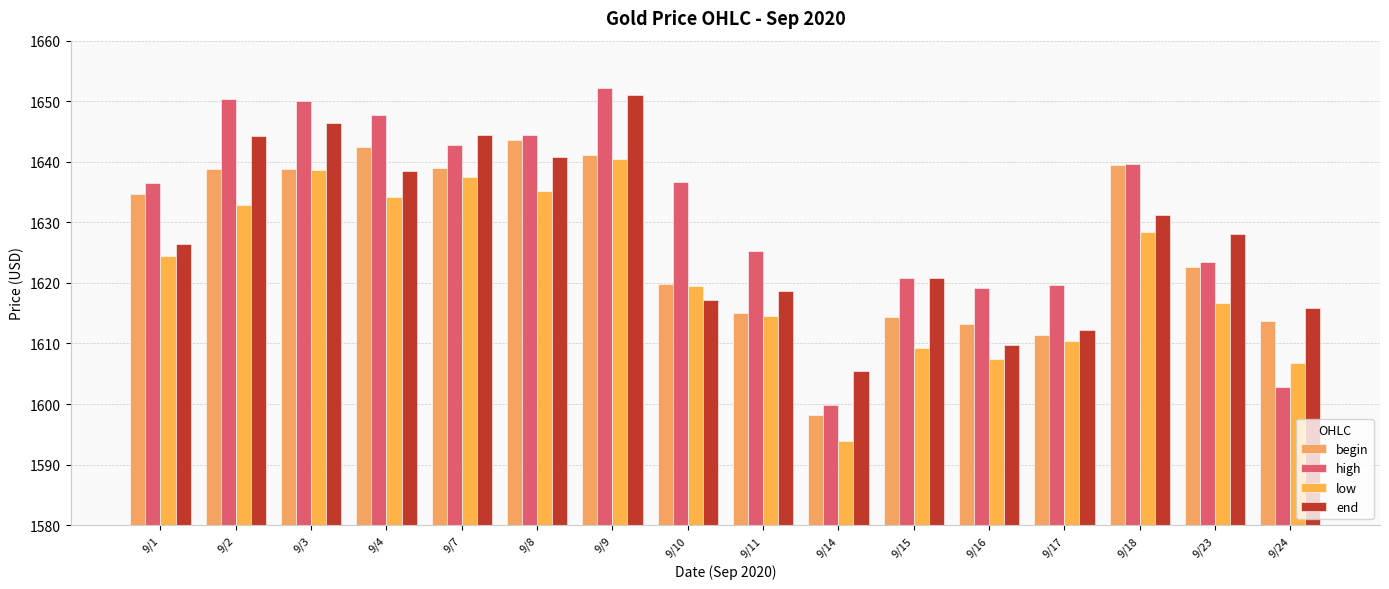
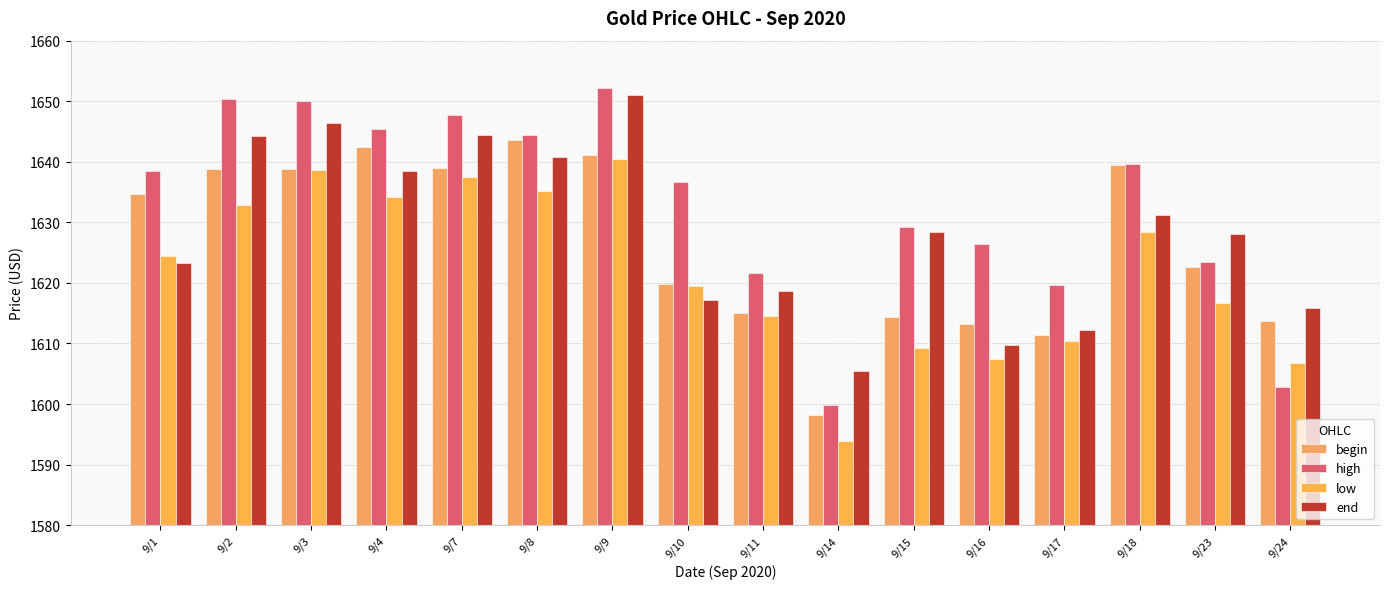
high, 9/1: 1636 -> 1639
end, 9/1: 1626 -> 1623
high, 9/4: 1648 -> 1645
high, 9/7: 1643 -> 1648
high, 9/11: 1625 -> 1622
high, 9/15: 1621 -> 1629
end, 9/15: 1621 -> 1628
high, 9/16: 1619 -> 1627
